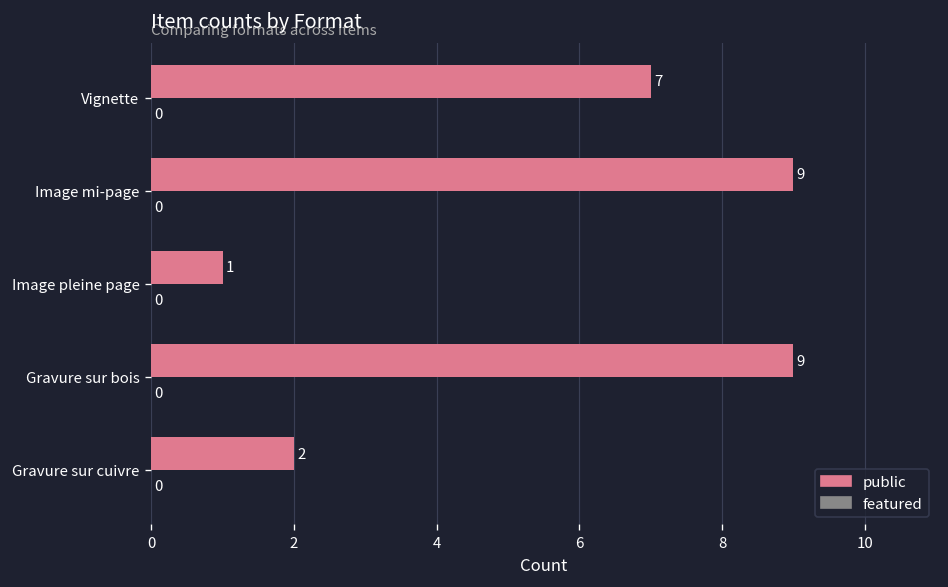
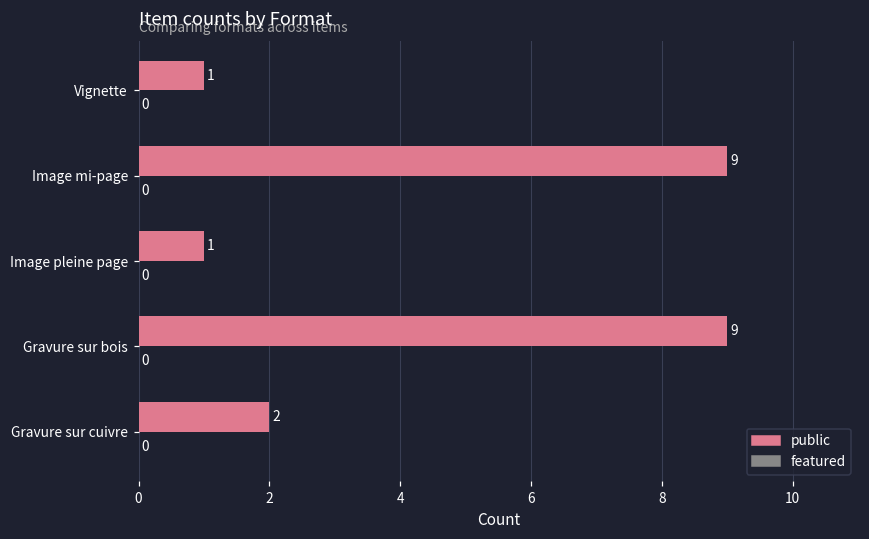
public, Vignette: 7 -> 1
